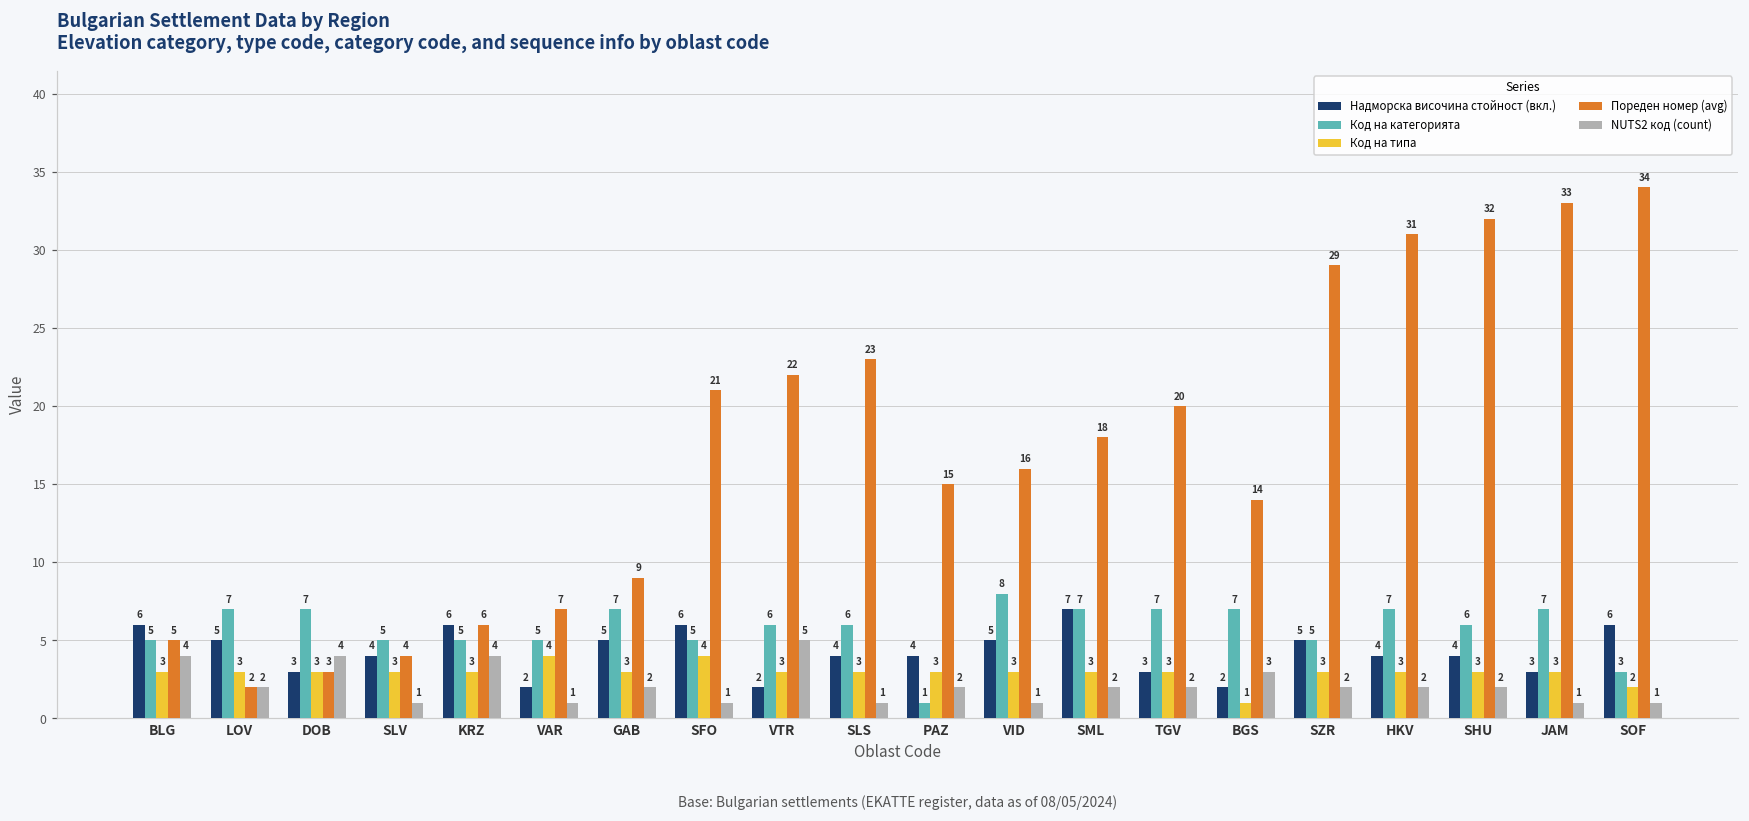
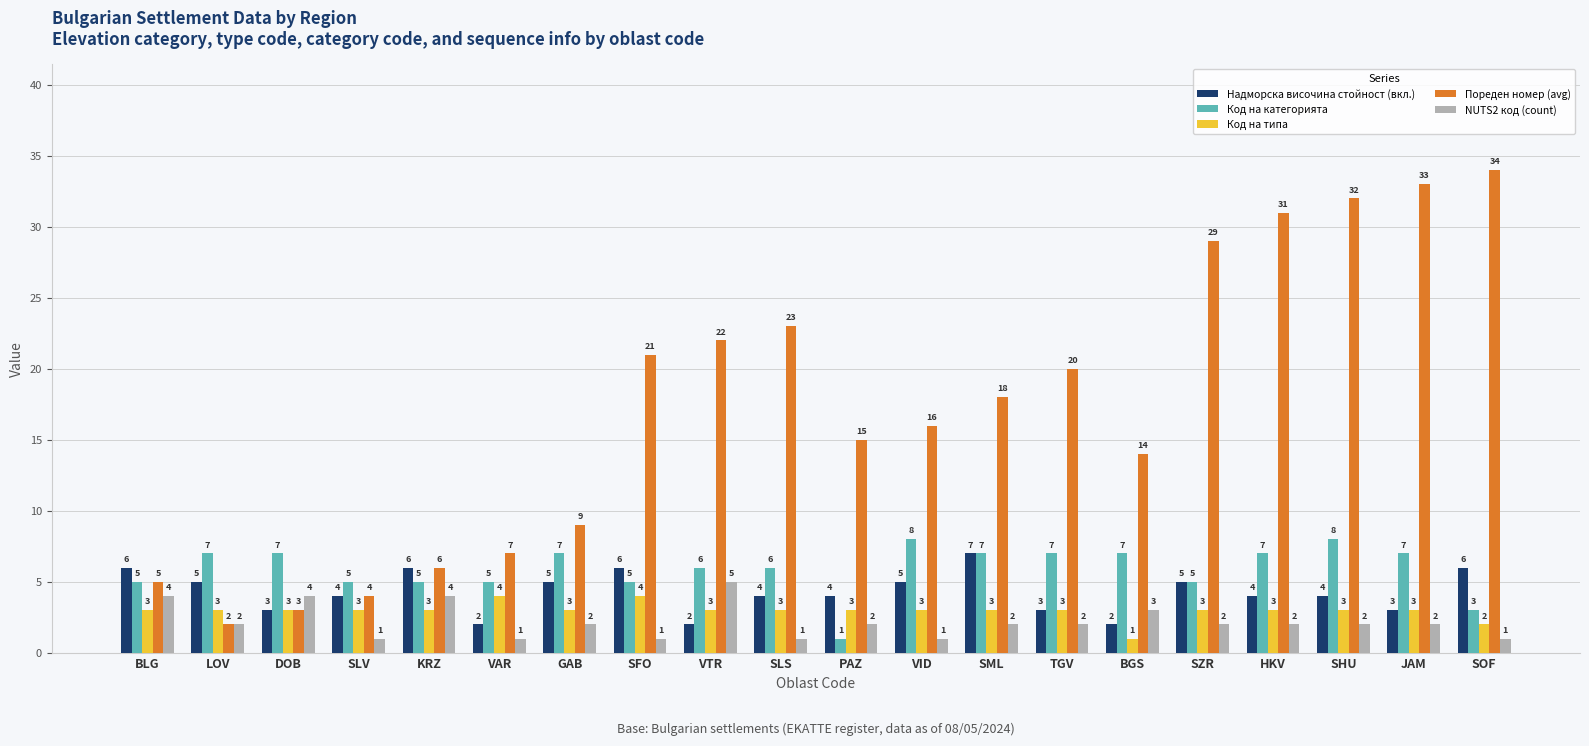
Код на категорията, SHU: 6 -> 8
NUTS2 код (count), JAM: 1 -> 2
